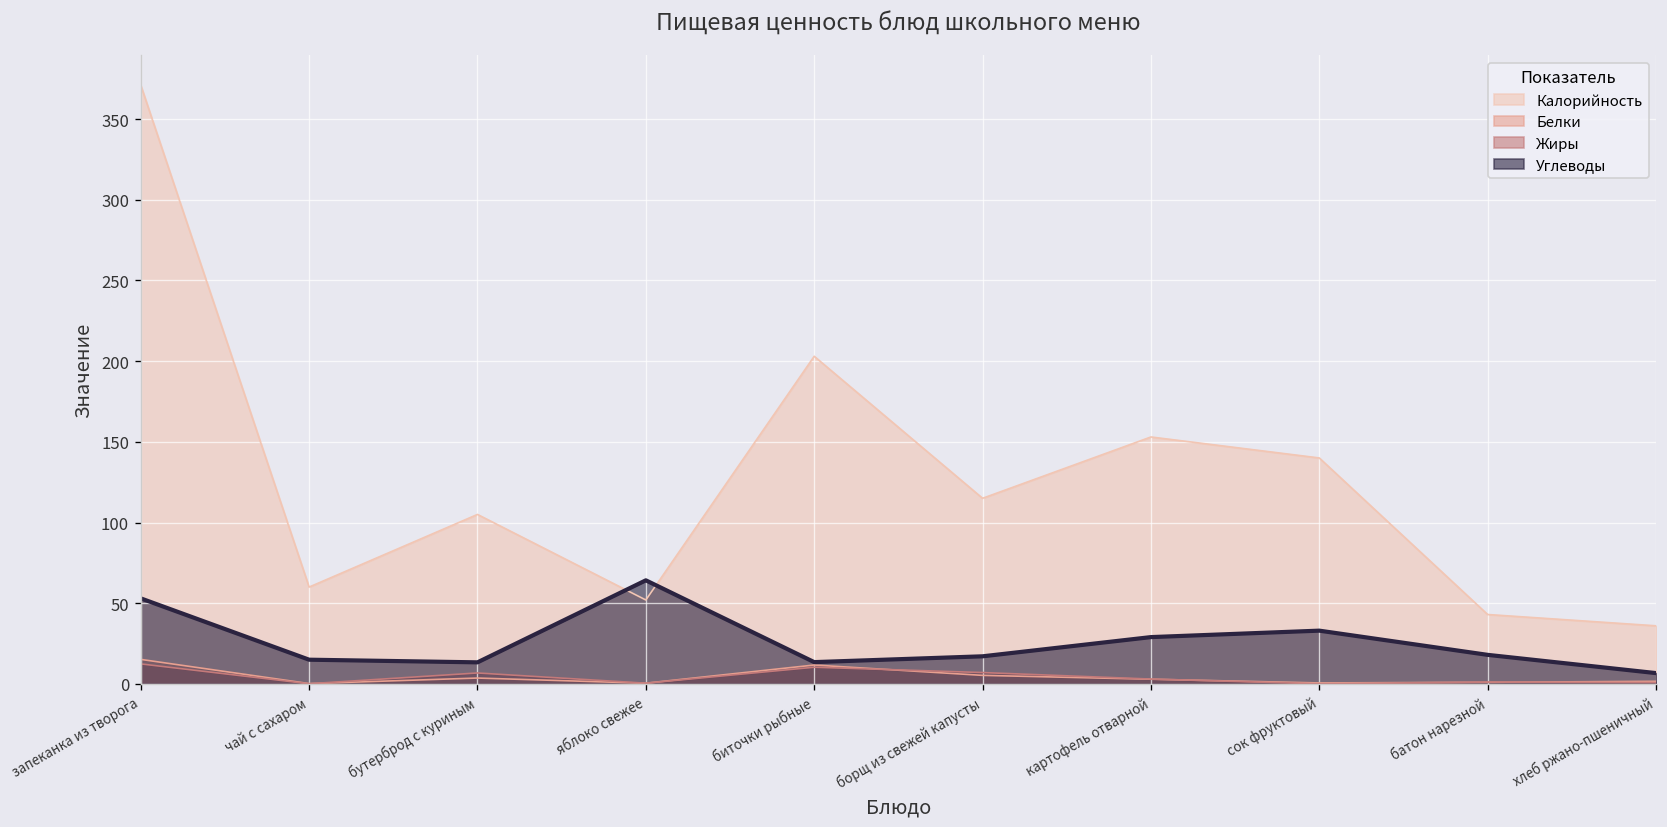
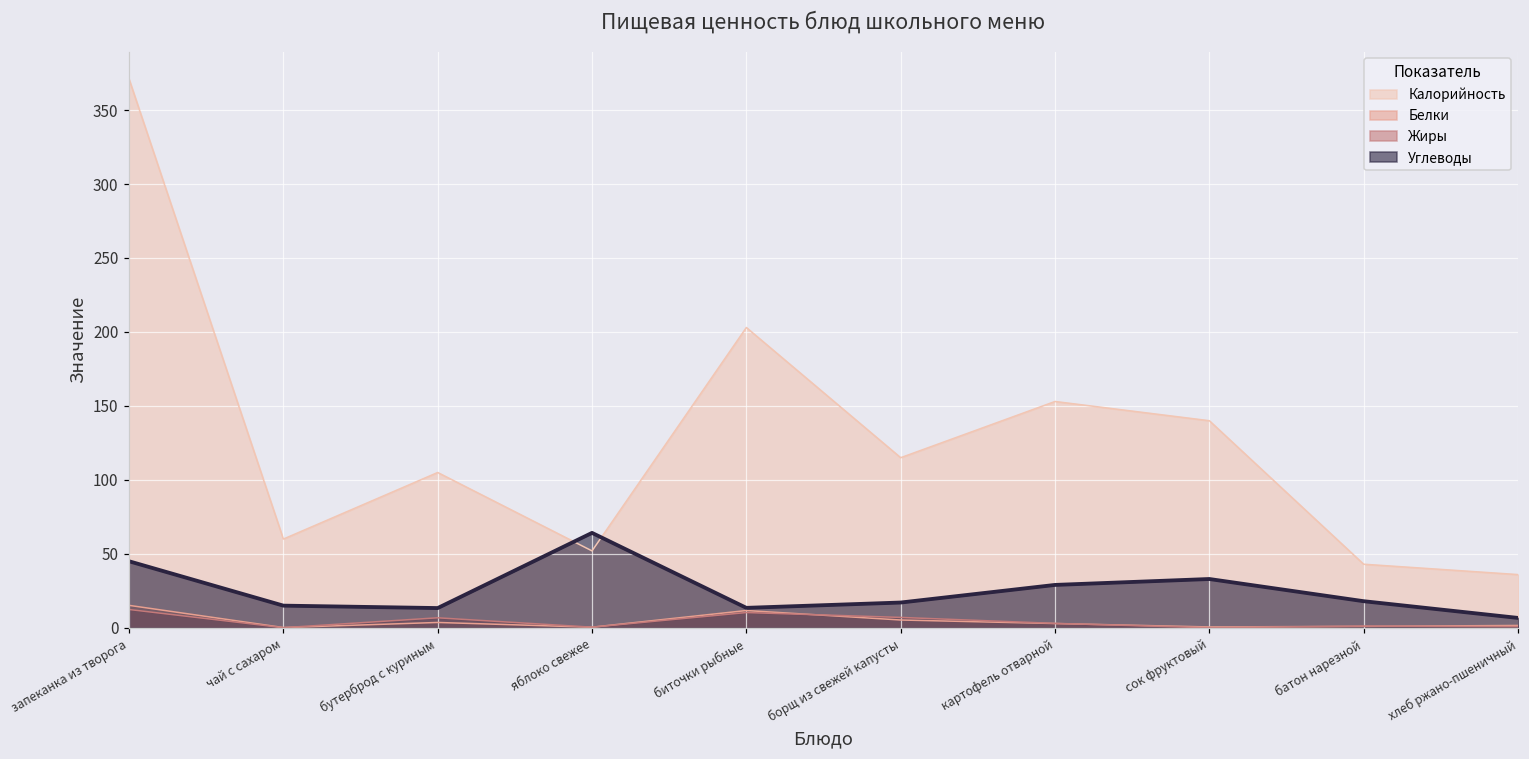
Углеводы, запеканка из творога: 53 -> 45
